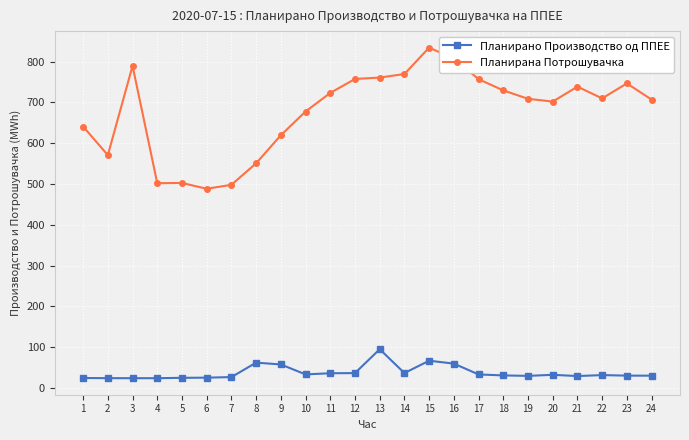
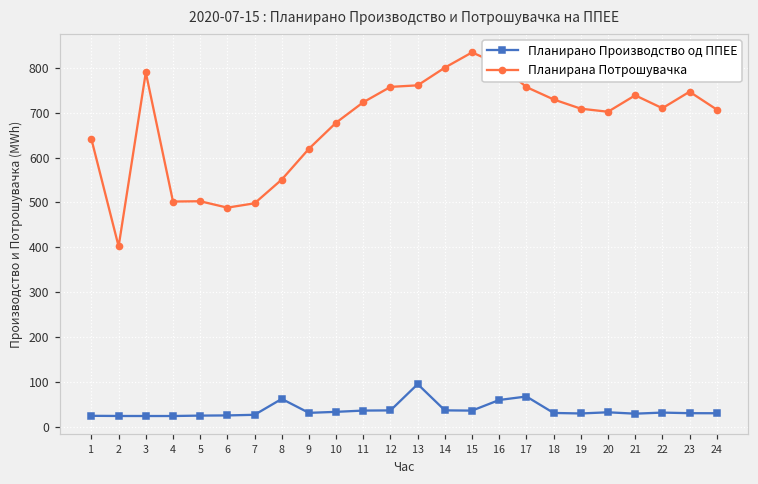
Планирана Потрошувачка, 2: 570 -> 400
Планирано Производство од ППЕЕ, 9: 60 -> 30
Планирана Потрошувачка, 14: 770 -> 800
Планирано Производство од ППЕЕ, 15: 70 -> 40
Планирано Производство од ППЕЕ, 17: 30 -> 70
